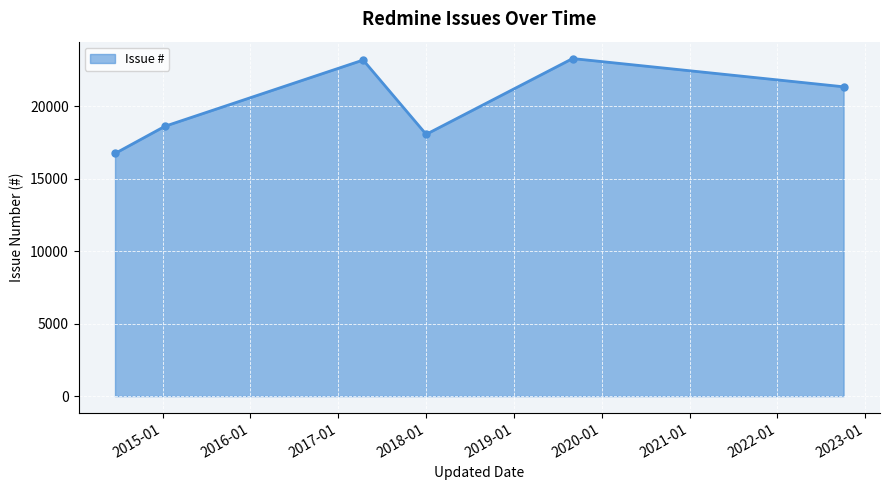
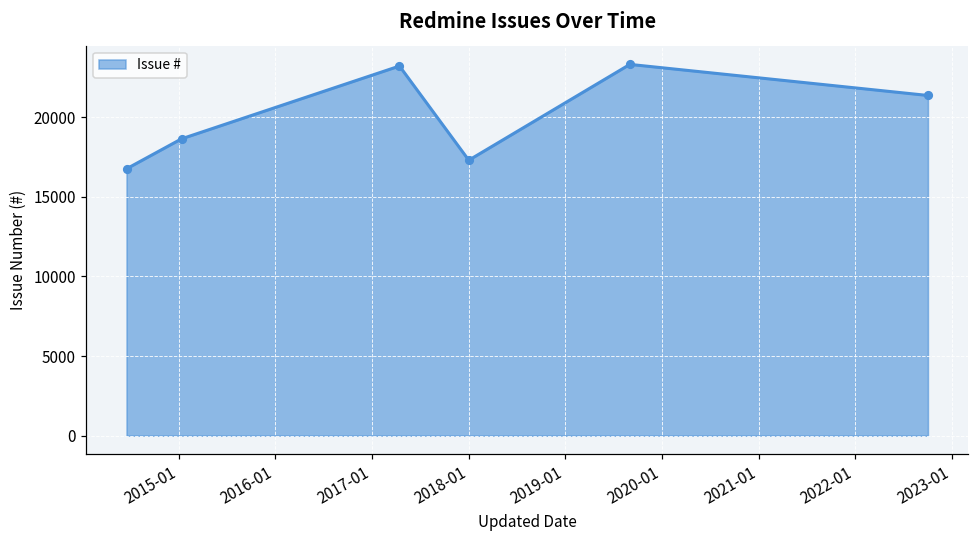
2018-01: 18100 -> 17300
